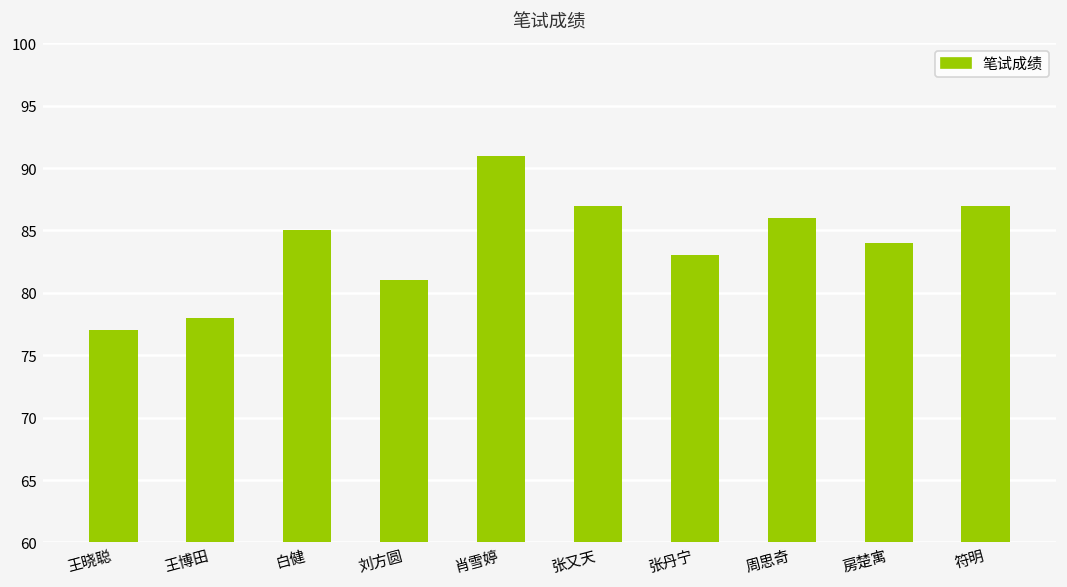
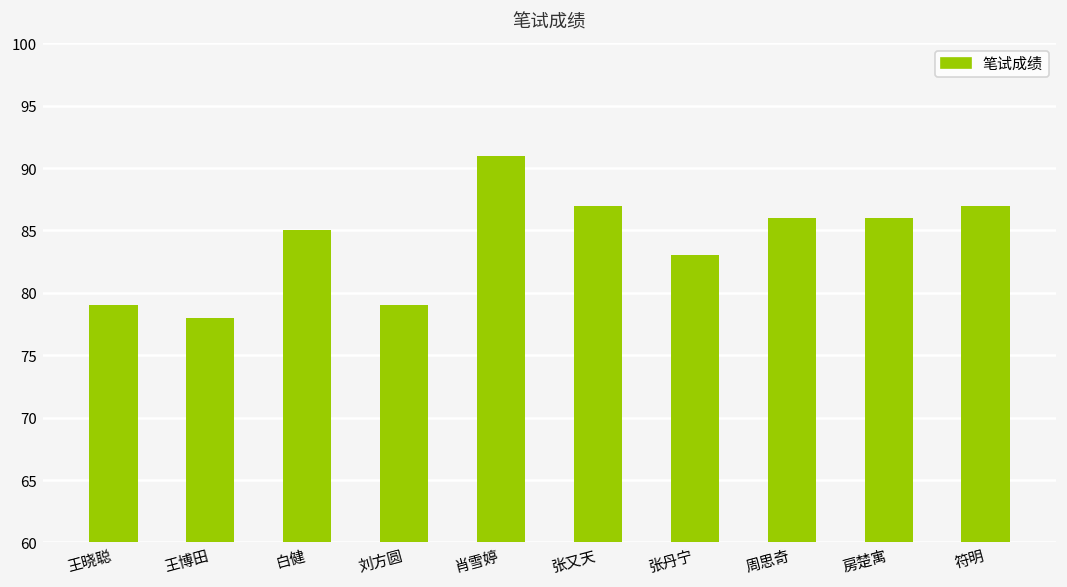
王晓聪: 77 -> 79
刘方圆: 81 -> 79
房楚寓: 84 -> 86
